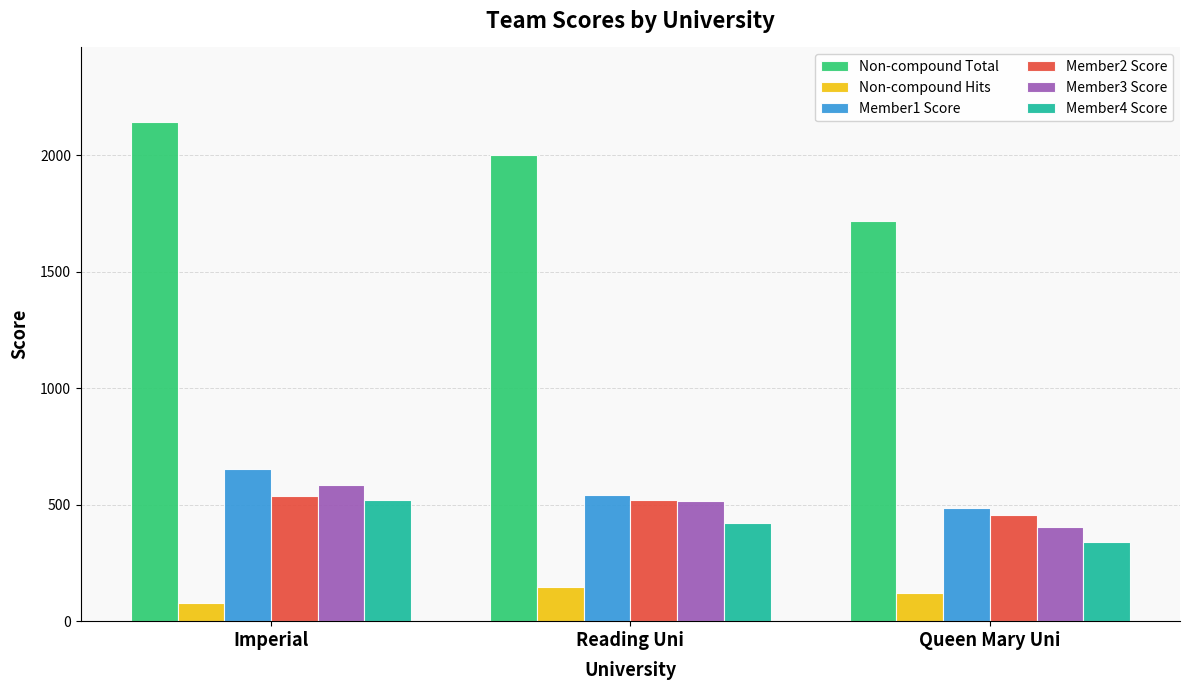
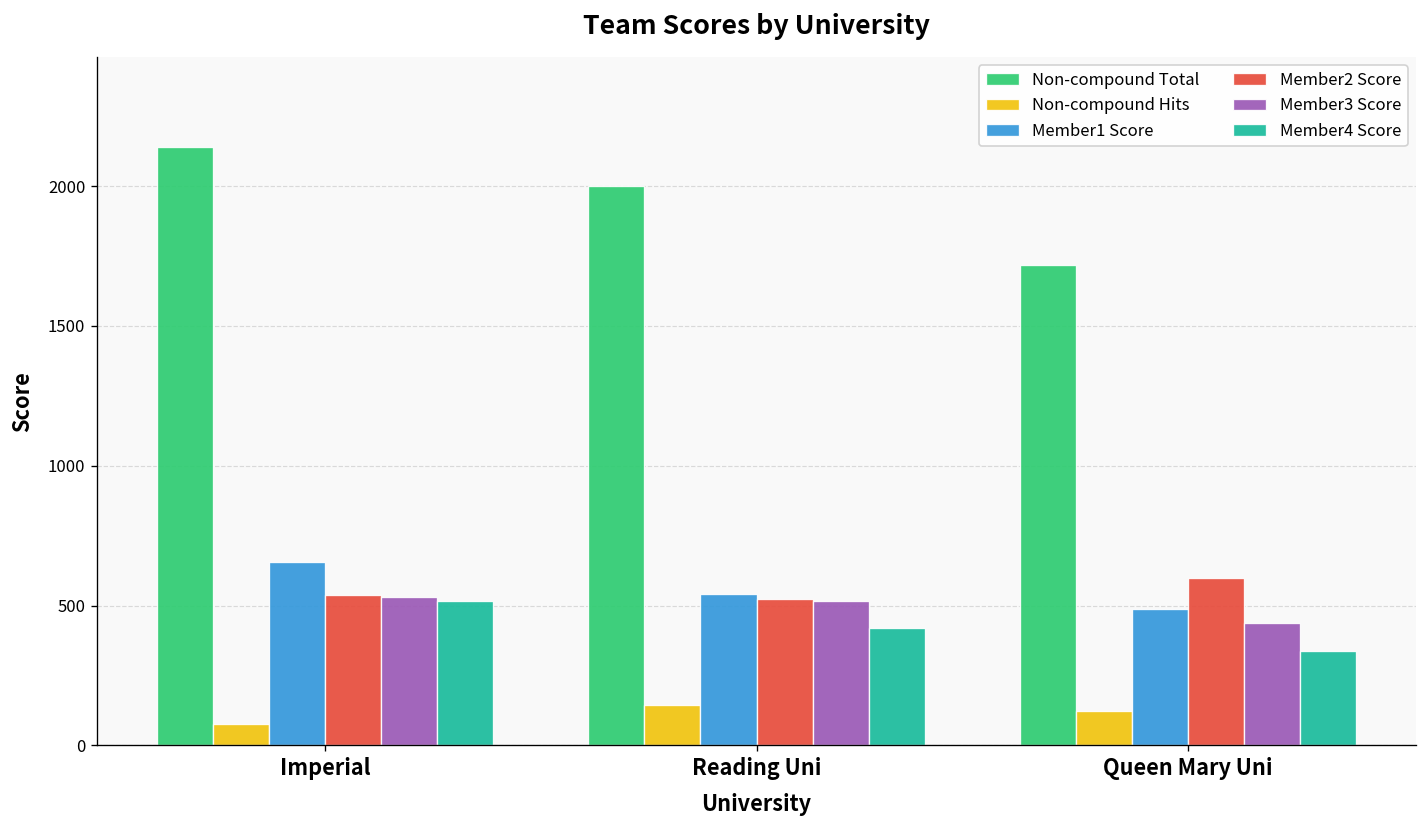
Member3 Score, Imperial: 580 -> 530
Member2 Score, Queen Mary Uni: 450 -> 600
Member3 Score, Queen Mary Uni: 400 -> 440
